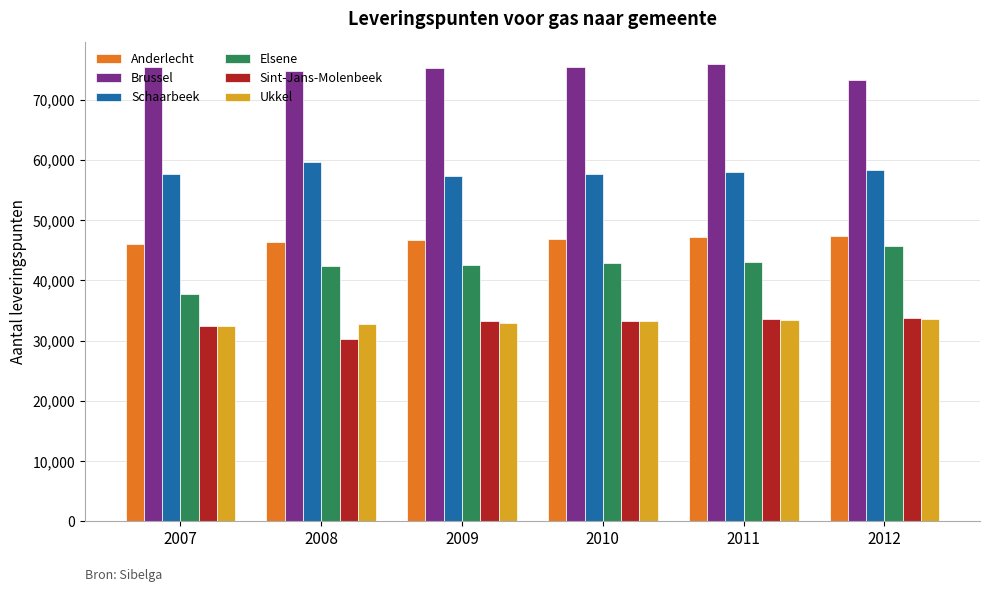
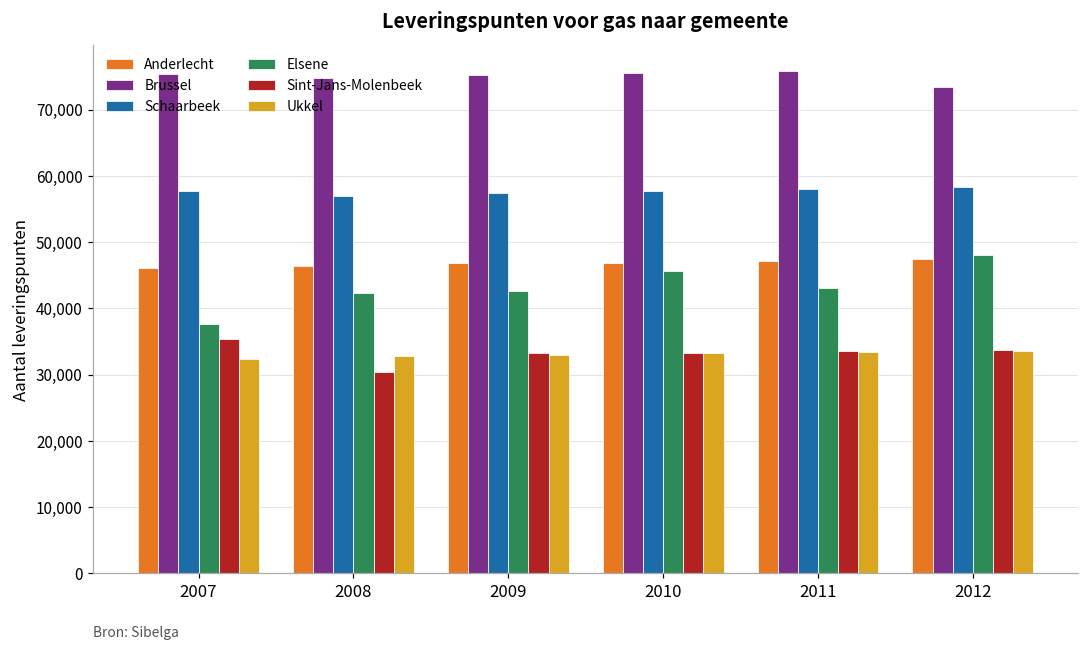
Sint-Jans-Molenbeek, 2007: 33,000 -> 35,000
Schaarbeek, 2008: 60,000 -> 57,000
Elsene, 2010: 43,000 -> 46,000
Elsene, 2012: 46,000 -> 48,000
